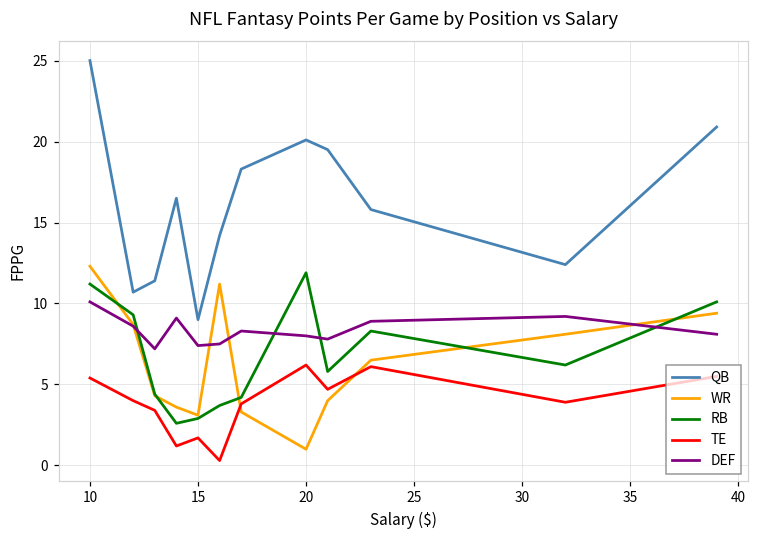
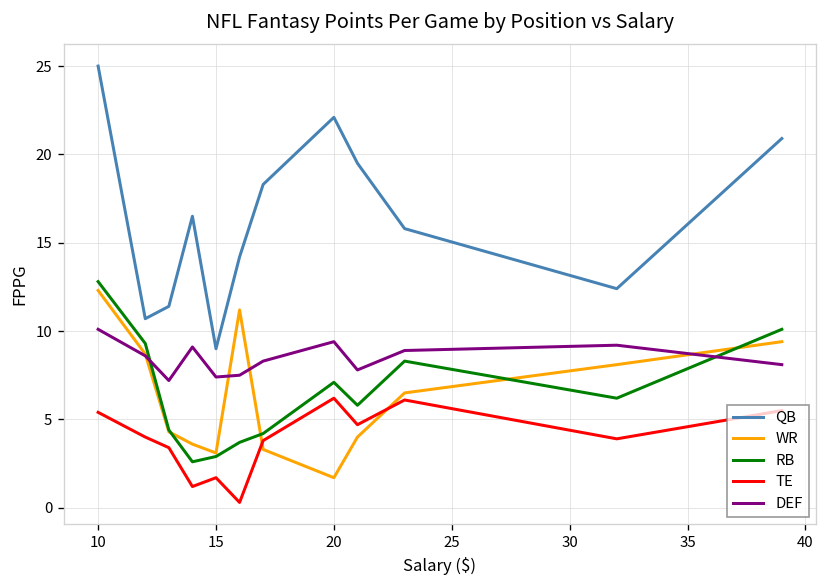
RB, 10: 11.2 -> 12.8
QB, 20: 20.1 -> 22.1
WR, 20: 1.0 -> 1.7
RB, 20: 11.9 -> 7.1
DEF, 20: 8.0 -> 9.4
